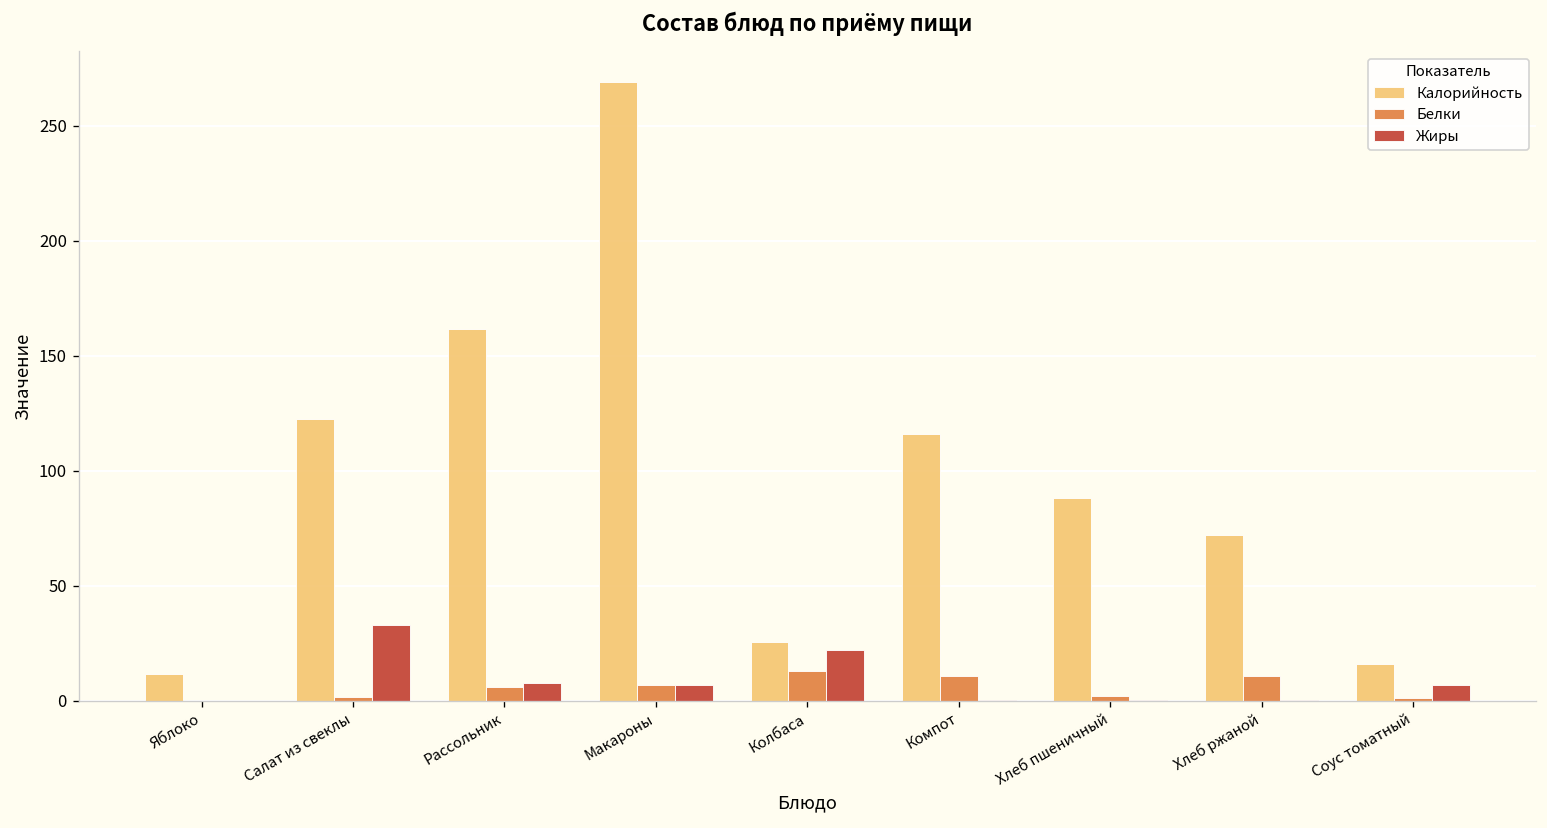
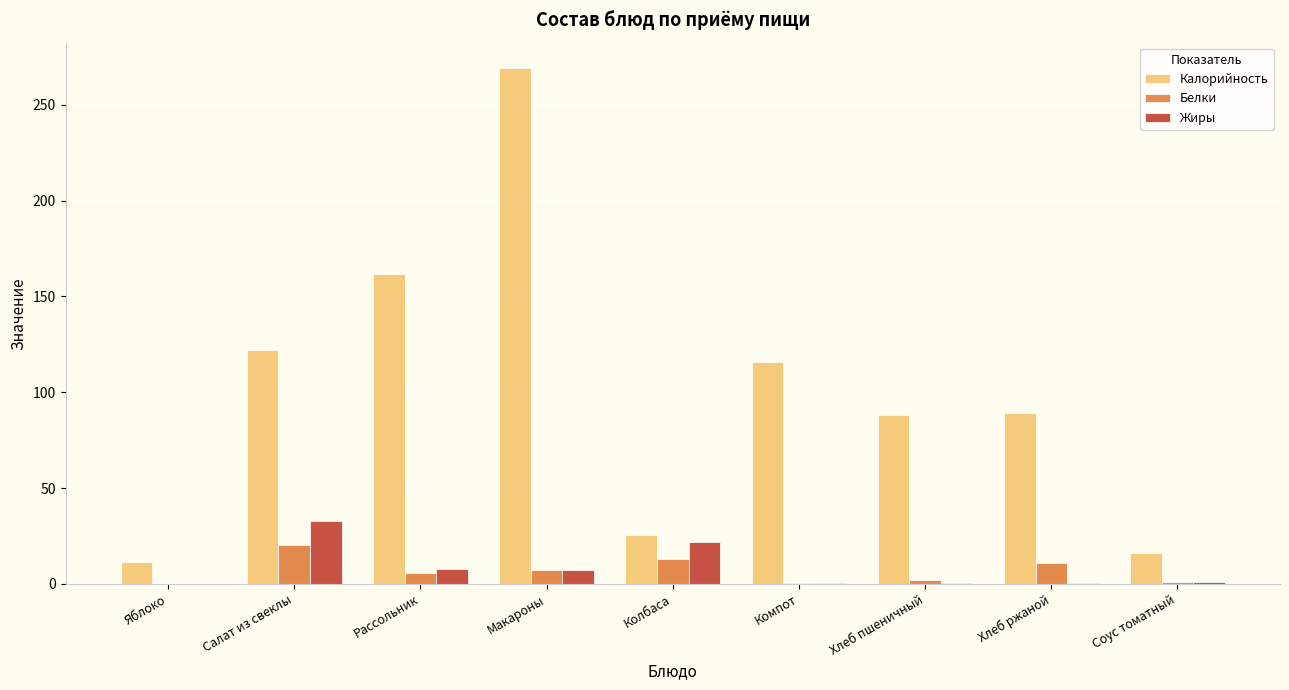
Белки, Салат из свеклы: 2 -> 20
Белки, Компот: 11 -> 0
Калорийность, Хлеб ржаной: 72 -> 89
Жиры, Соус томатный: 7 -> 1
